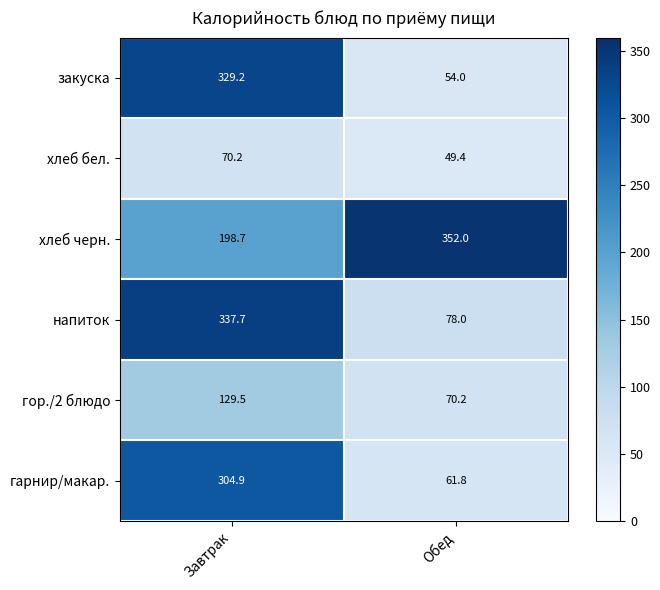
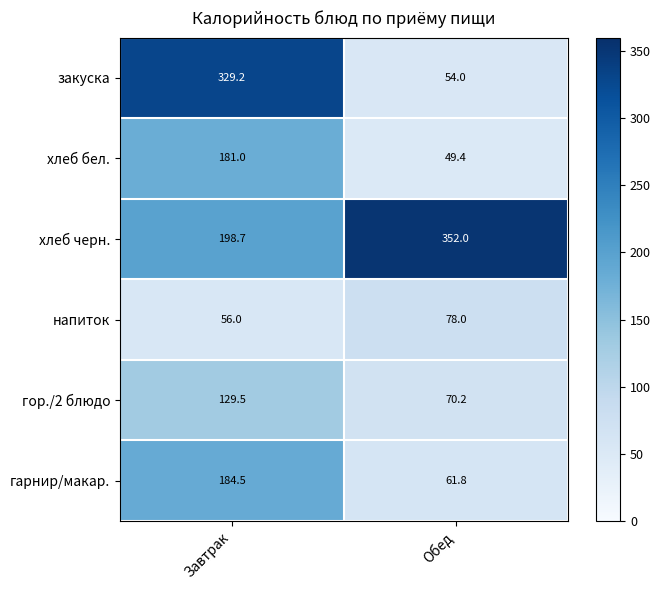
хлеб бел., Завтрак: 70.2 -> 181.0
напиток, Завтрак: 337.7 -> 56.0
гарнир/макар., Завтрак: 304.9 -> 184.5
